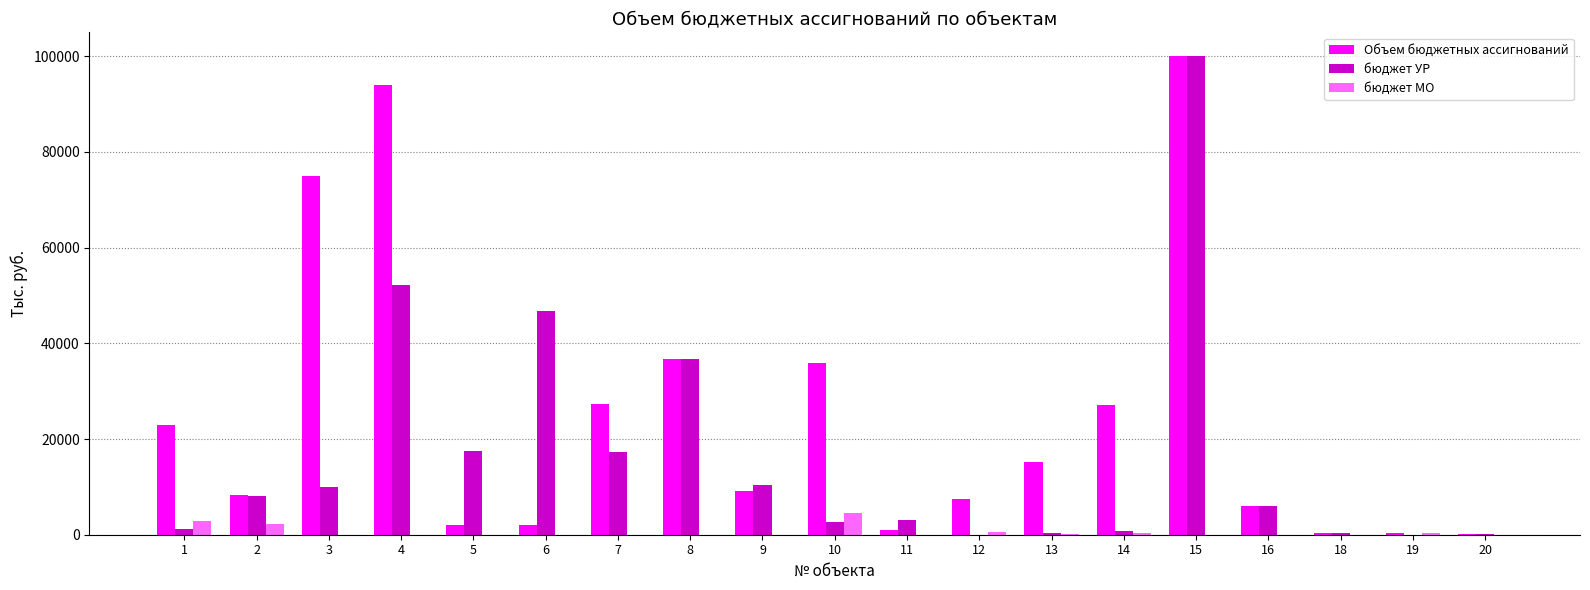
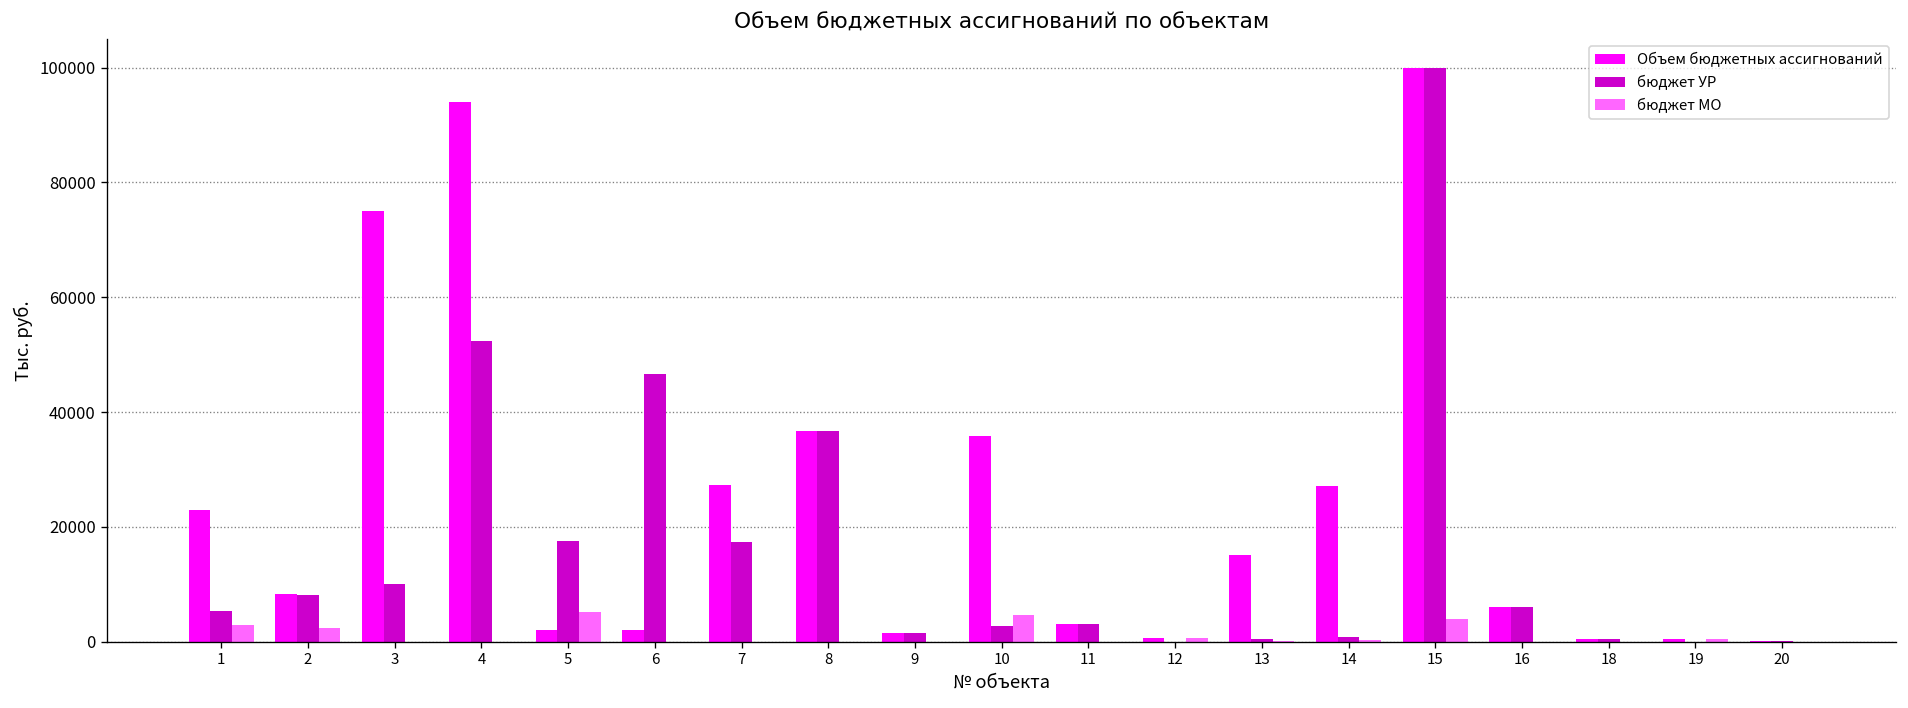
бюджет УР, 1: 1000 -> 5000
бюджет МО, 5: 0 -> 5000
Объем бюджетных ассигнований, 9: 9000 -> 2000
бюджет УР, 9: 10000 -> 2000
Объем бюджетных ассигнований, 11: 1000 -> 3000
Объем бюджетных ассигнований, 12: 7000 -> 1000
бюджет МО, 15: 0 -> 4000
